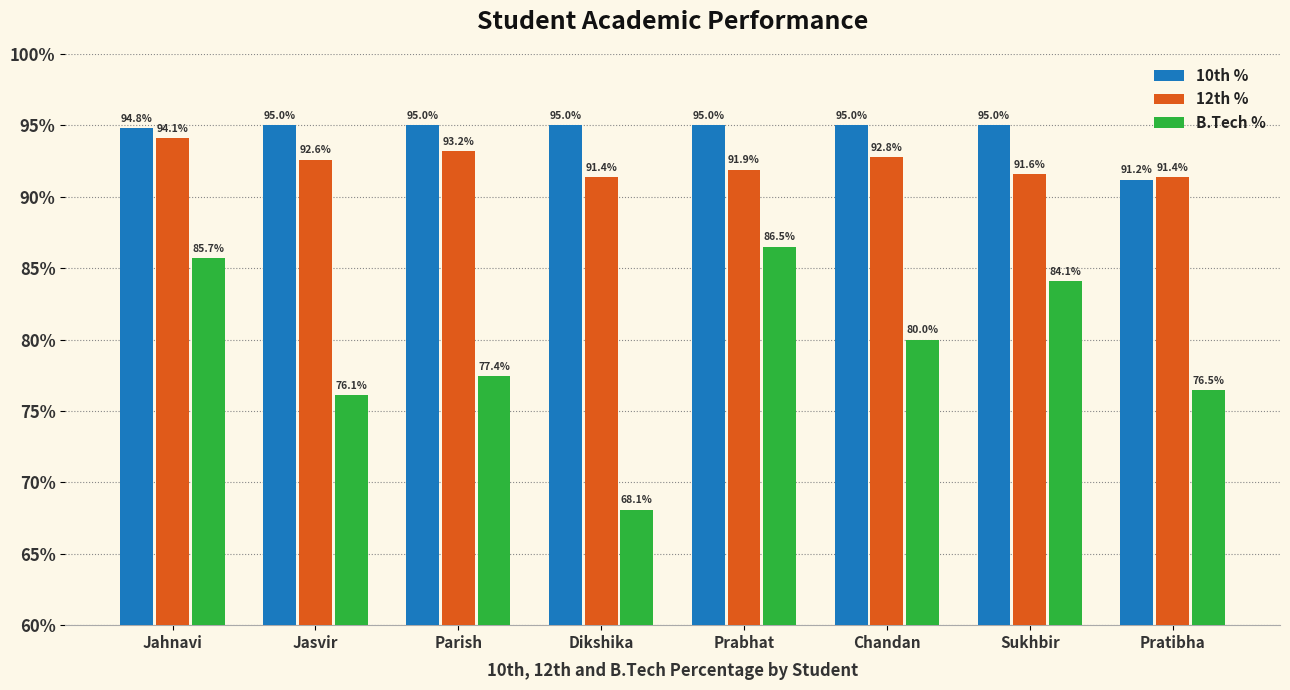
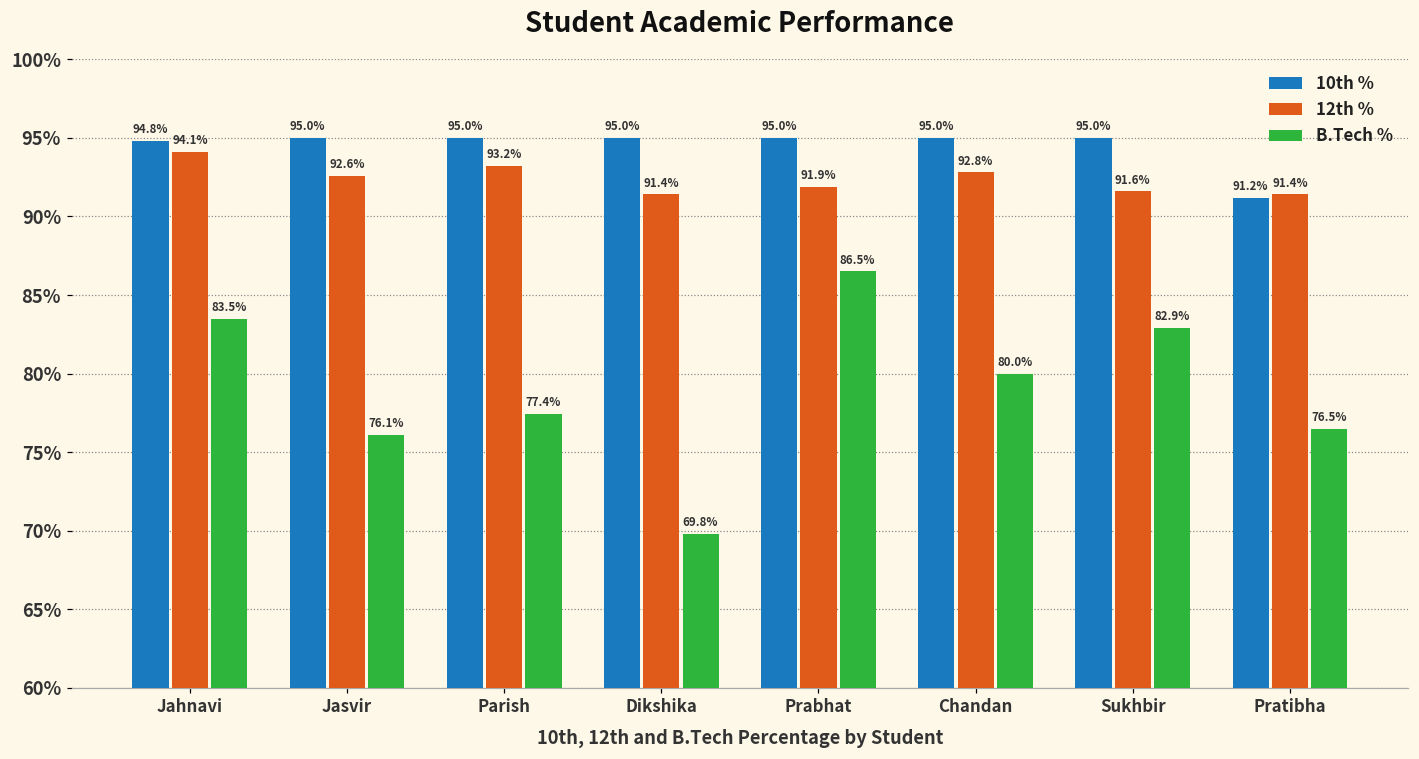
B.Tech %, Jahnavi: 85.7% -> 83.5%
B.Tech %, Dikshika: 68.1% -> 69.8%
B.Tech %, Sukhbir: 84.1% -> 82.9%
